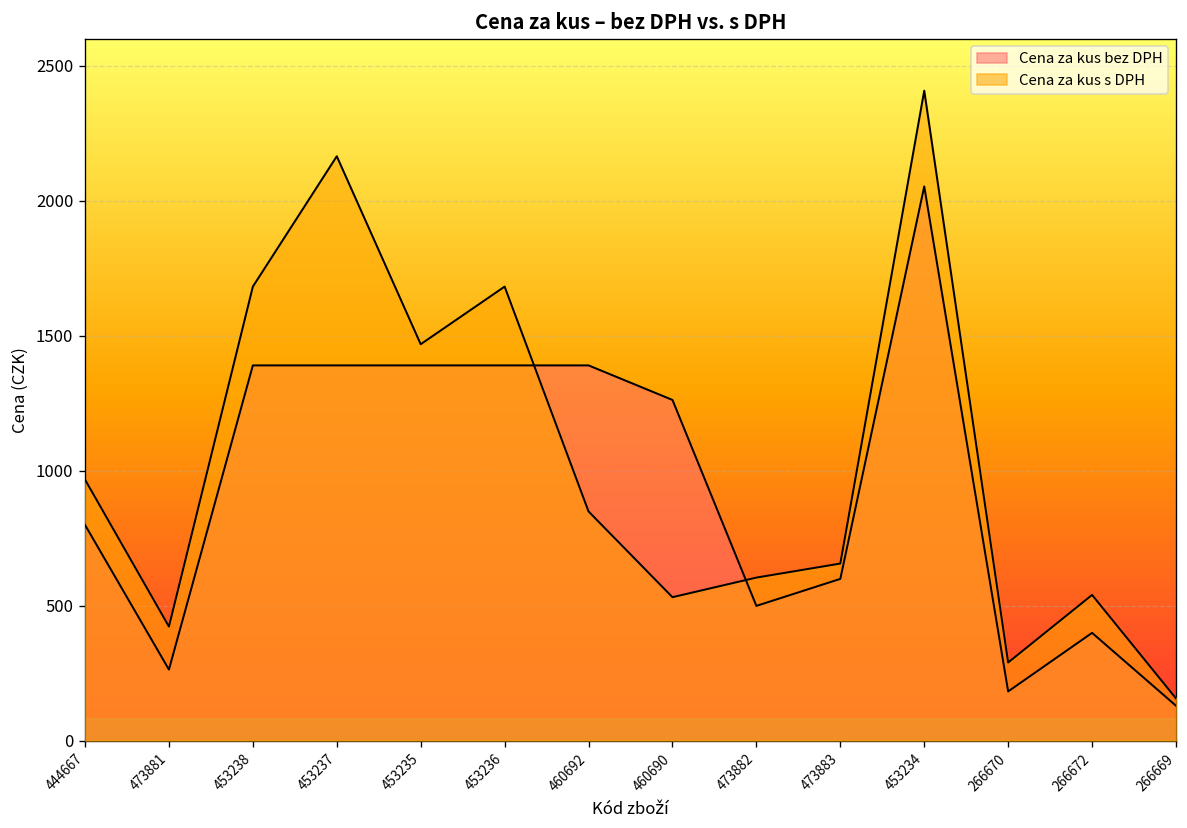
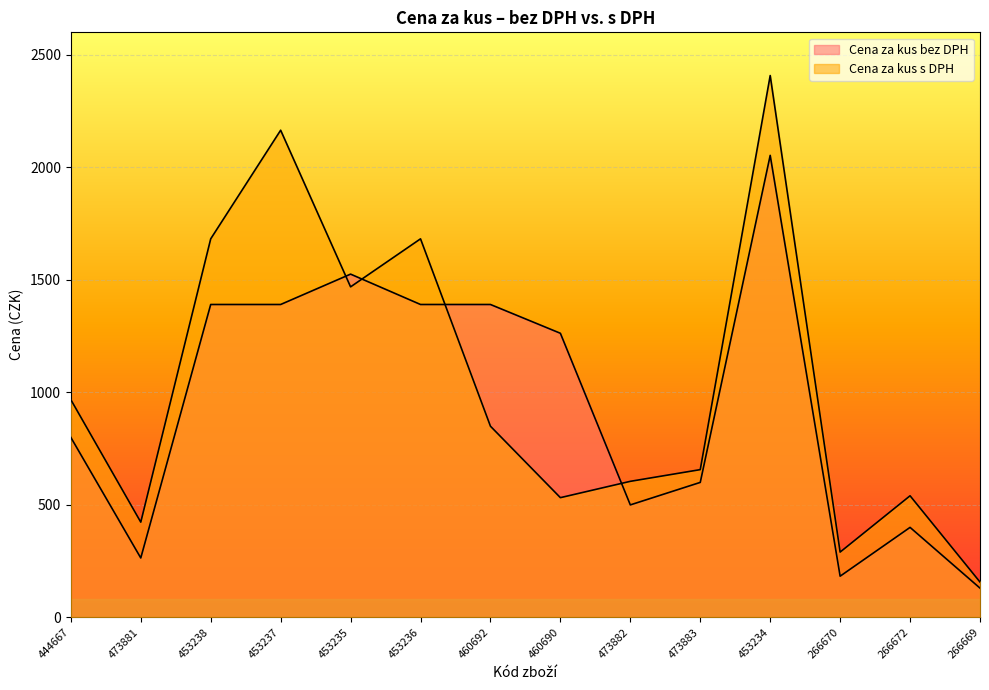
Cena za kus bez DPH, 453235: 1390 -> 1530
